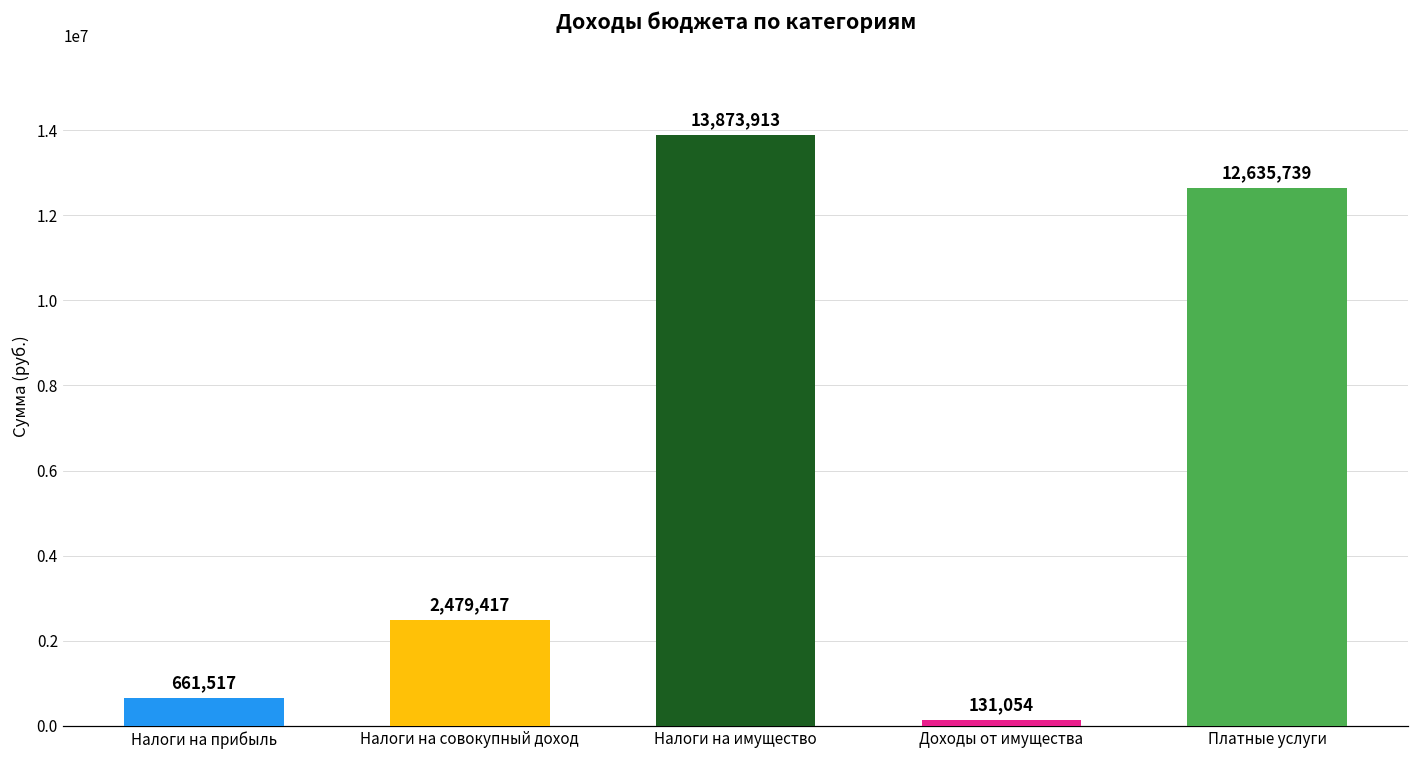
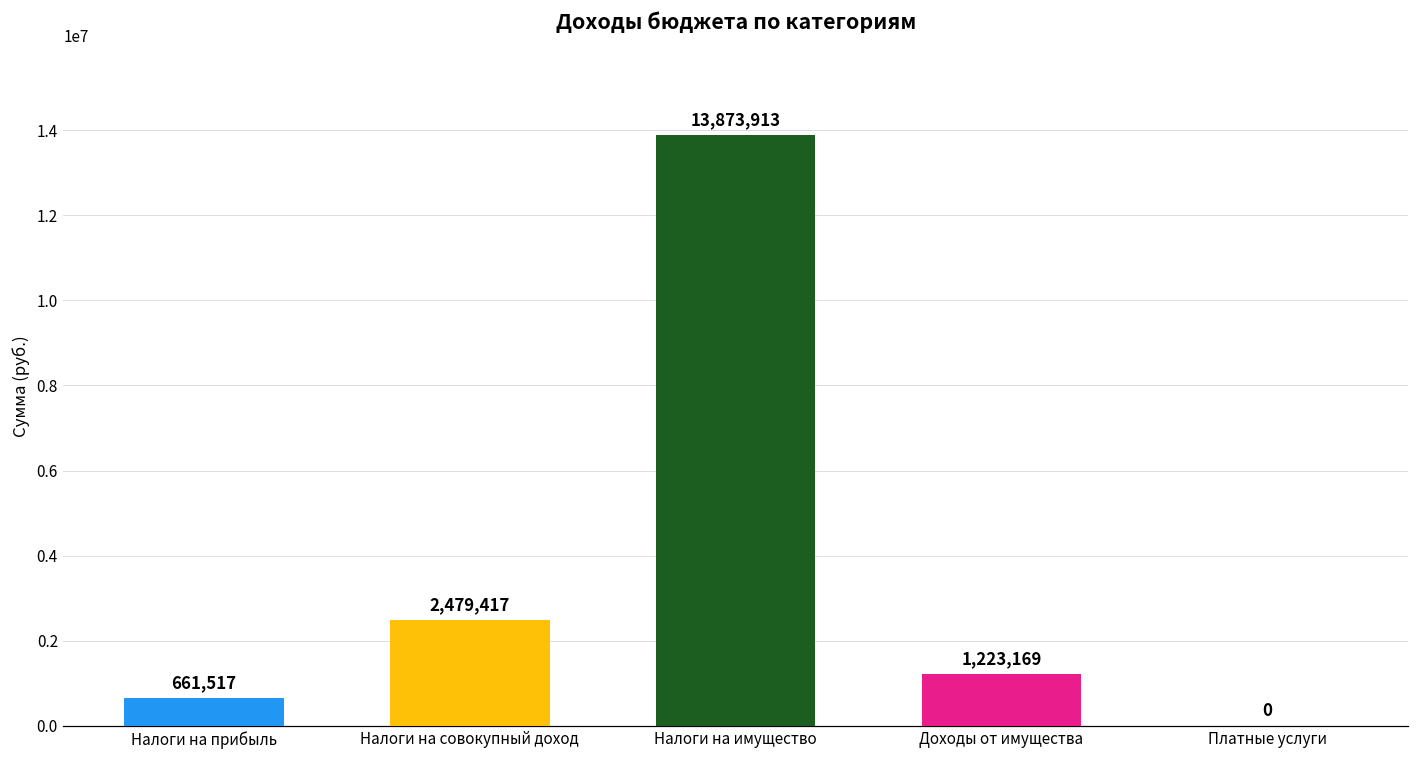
Доходы от имущества: 131,054 -> 1,223,169
Платные услуги: 12,635,739 -> 0
